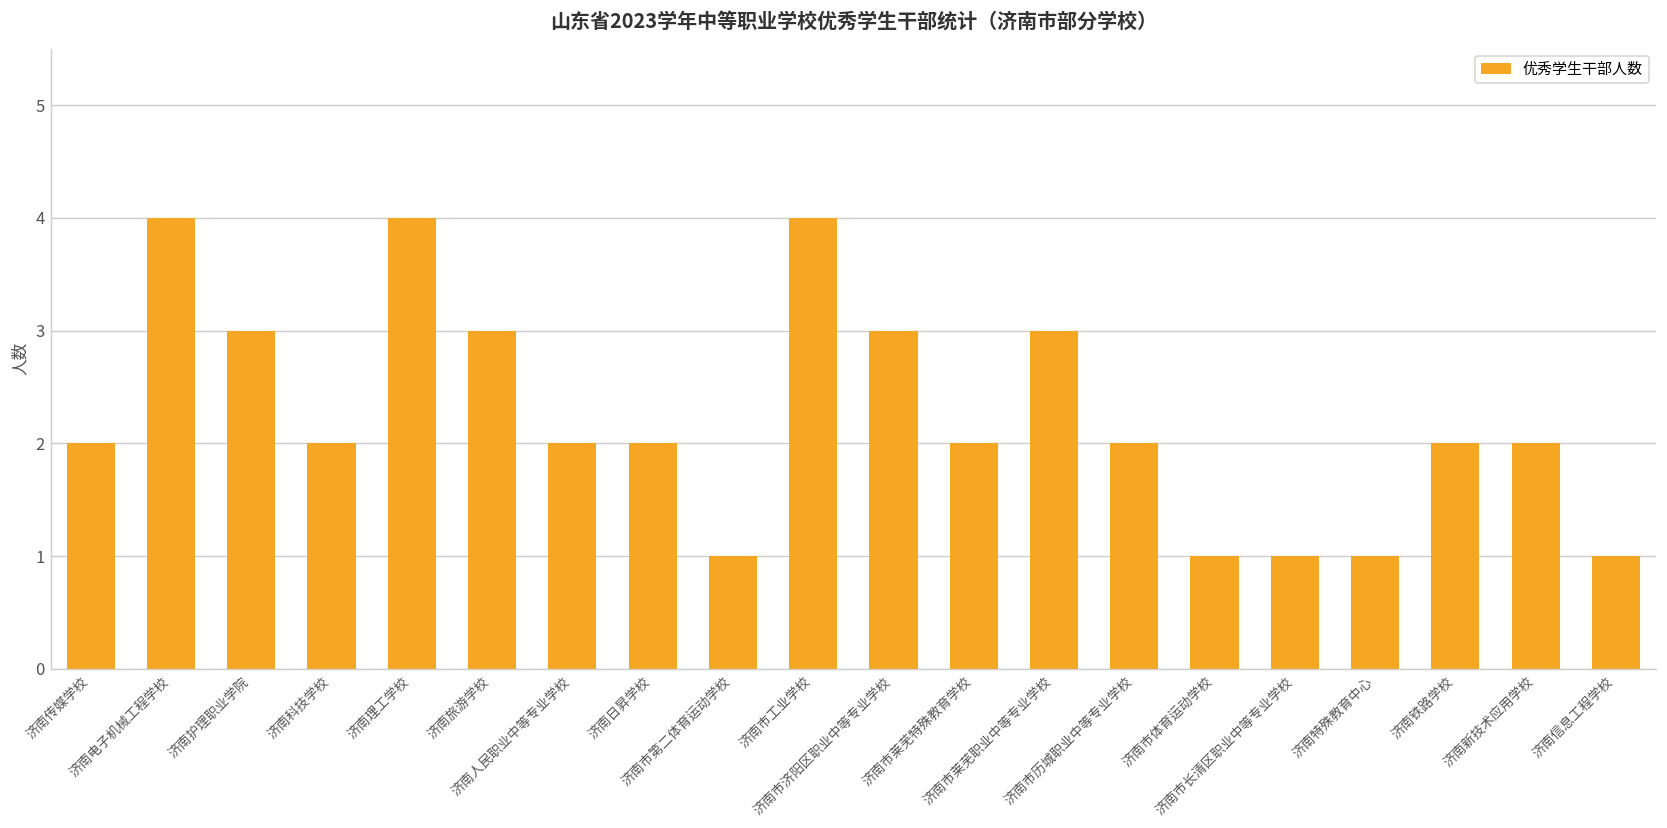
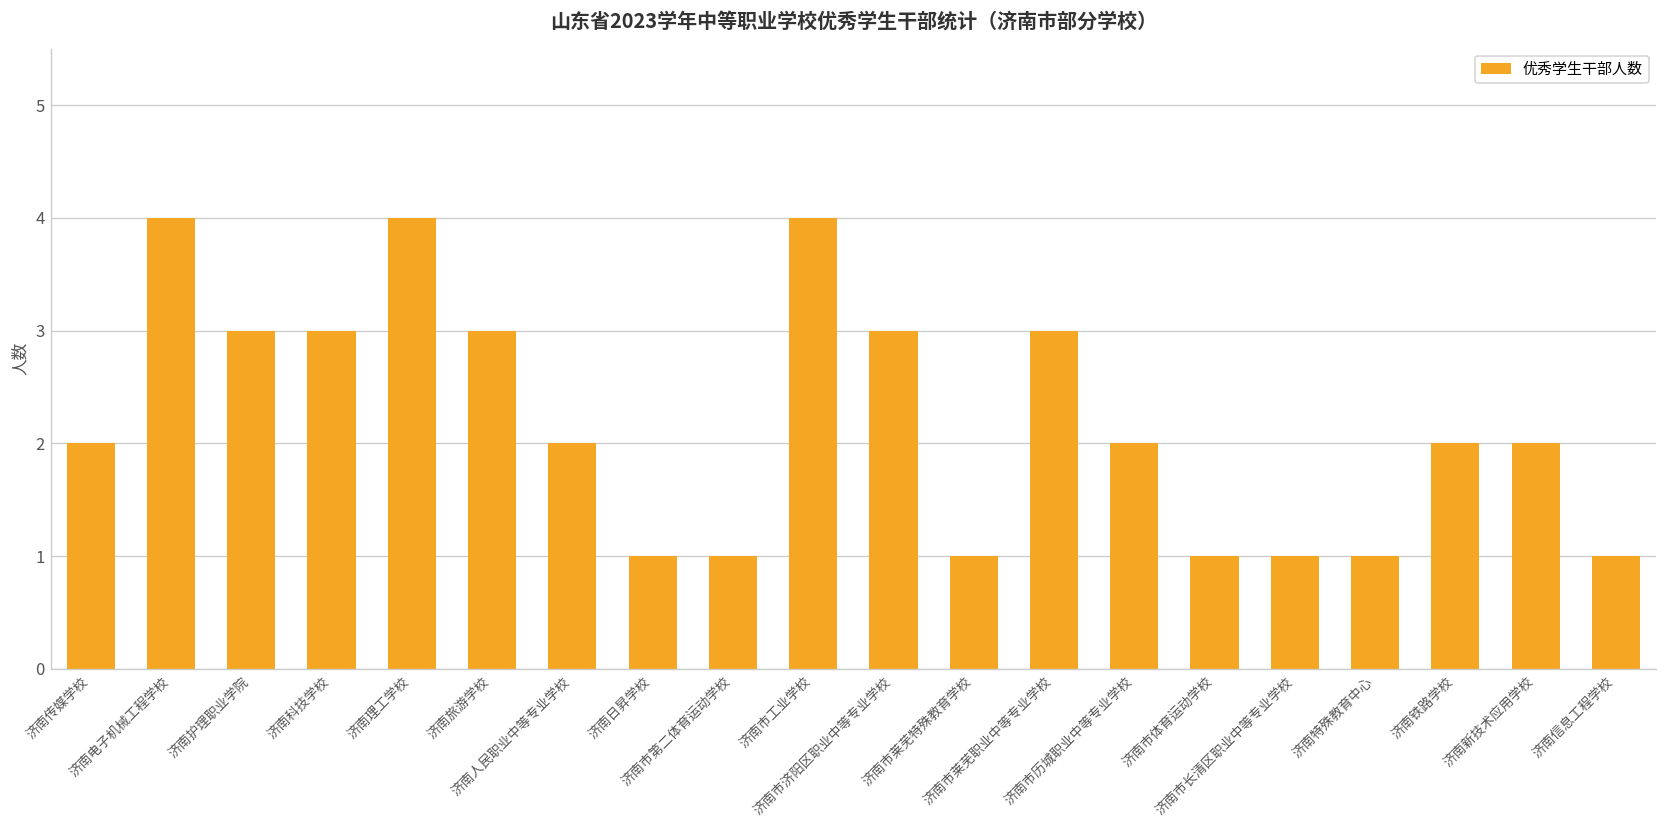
济南科技学校: 2 -> 3
济南日昇学校: 2 -> 1
济南市莱芜特殊教育学校: 2 -> 1
